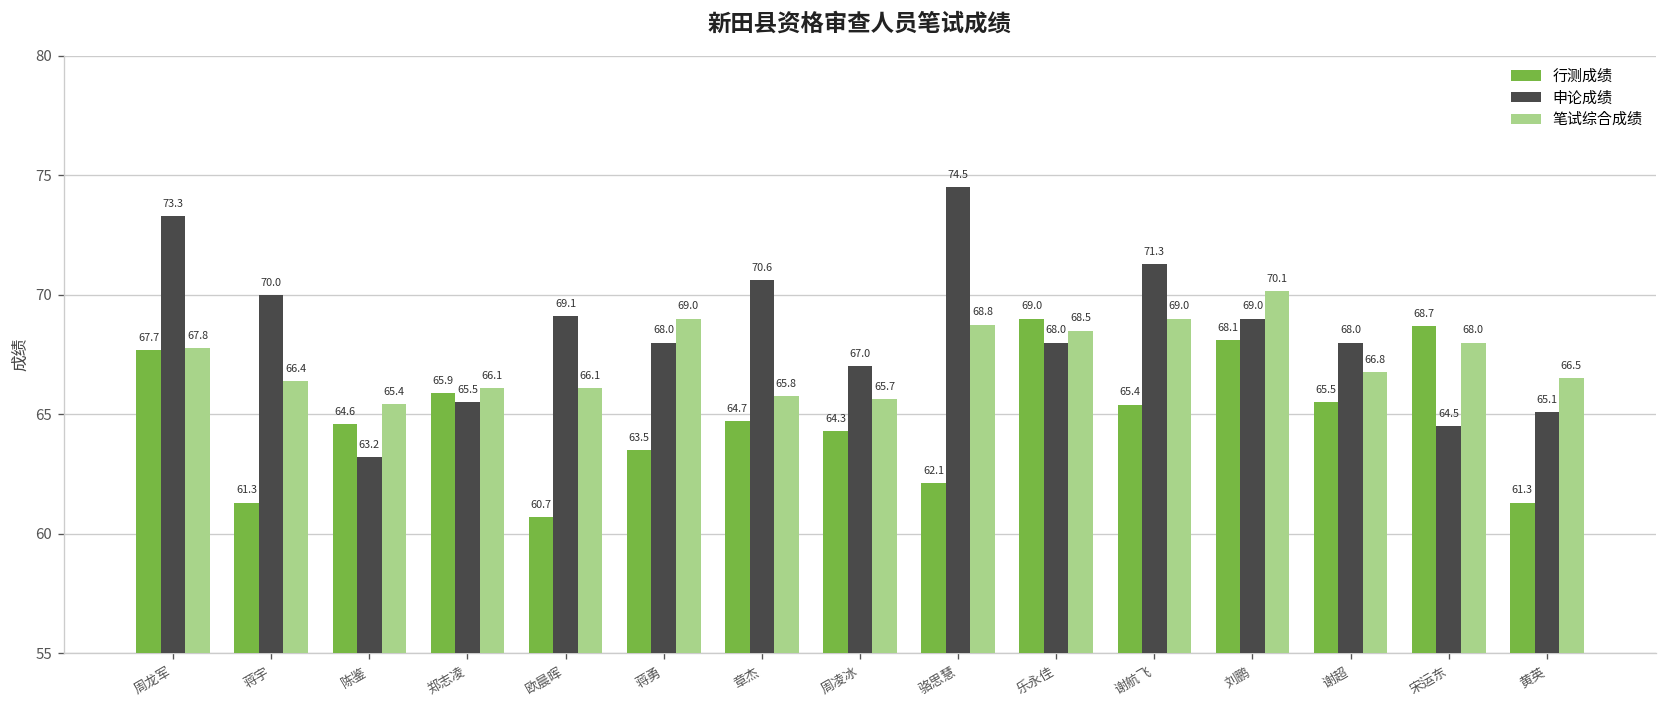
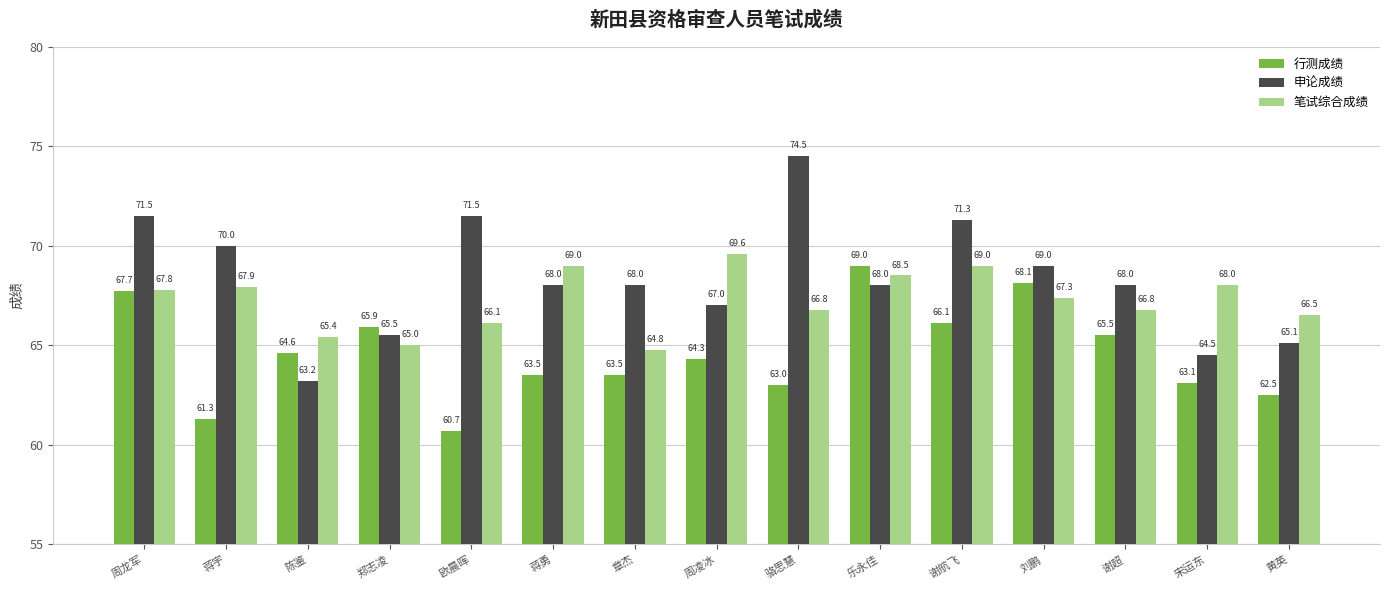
申论成绩, 周龙军: 73.3 -> 71.5
笔试综合成绩, 蒋宇: 66.4 -> 67.9
笔试综合成绩, 郑志凌: 66.1 -> 65.0
申论成绩, 欧晨晖: 69.1 -> 71.5
行测成绩, 章杰: 64.7 -> 63.5
申论成绩, 章杰: 70.6 -> 68.0
笔试综合成绩, 章杰: 65.8 -> 64.8
笔试综合成绩, 周凌冰: 65.7 -> 69.6
行测成绩, 骆思慧: 62.1 -> 63.0
笔试综合成绩, 骆思慧: 68.8 -> 66.8
行测成绩, 谢航飞: 65.4 -> 66.1
笔试综合成绩, 刘鹏: 70.1 -> 67.3
行测成绩, 宋运东: 68.7 -> 63.1
行测成绩, 黄英: 61.3 -> 62.5
